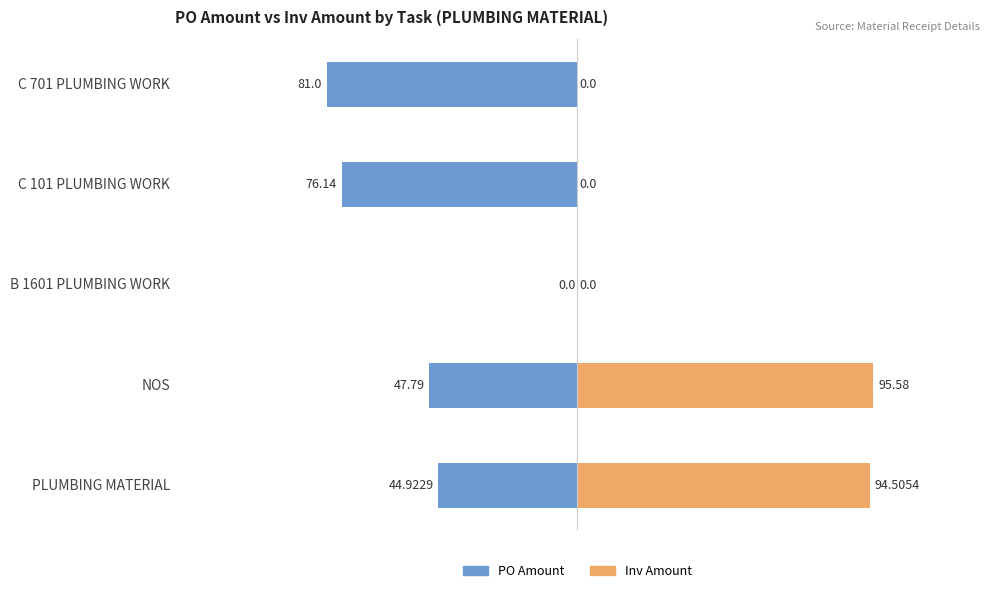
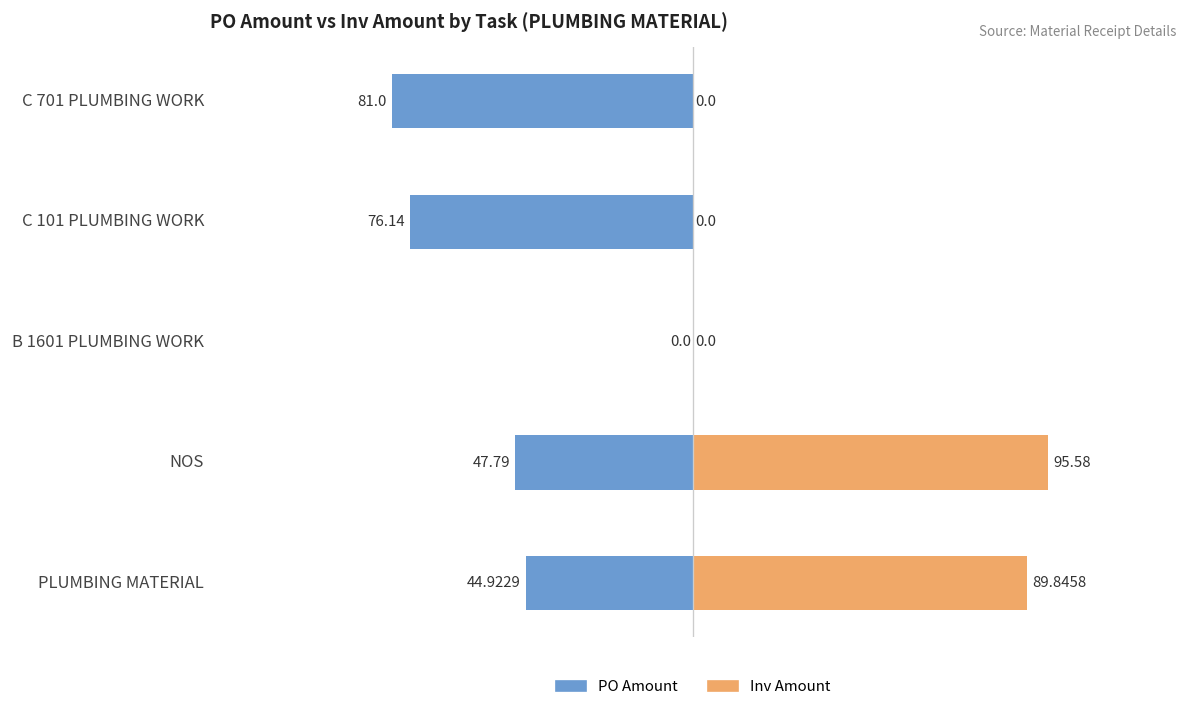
Inv Amount, PLUMBING MATERIAL: 94.5054 -> 89.8458
